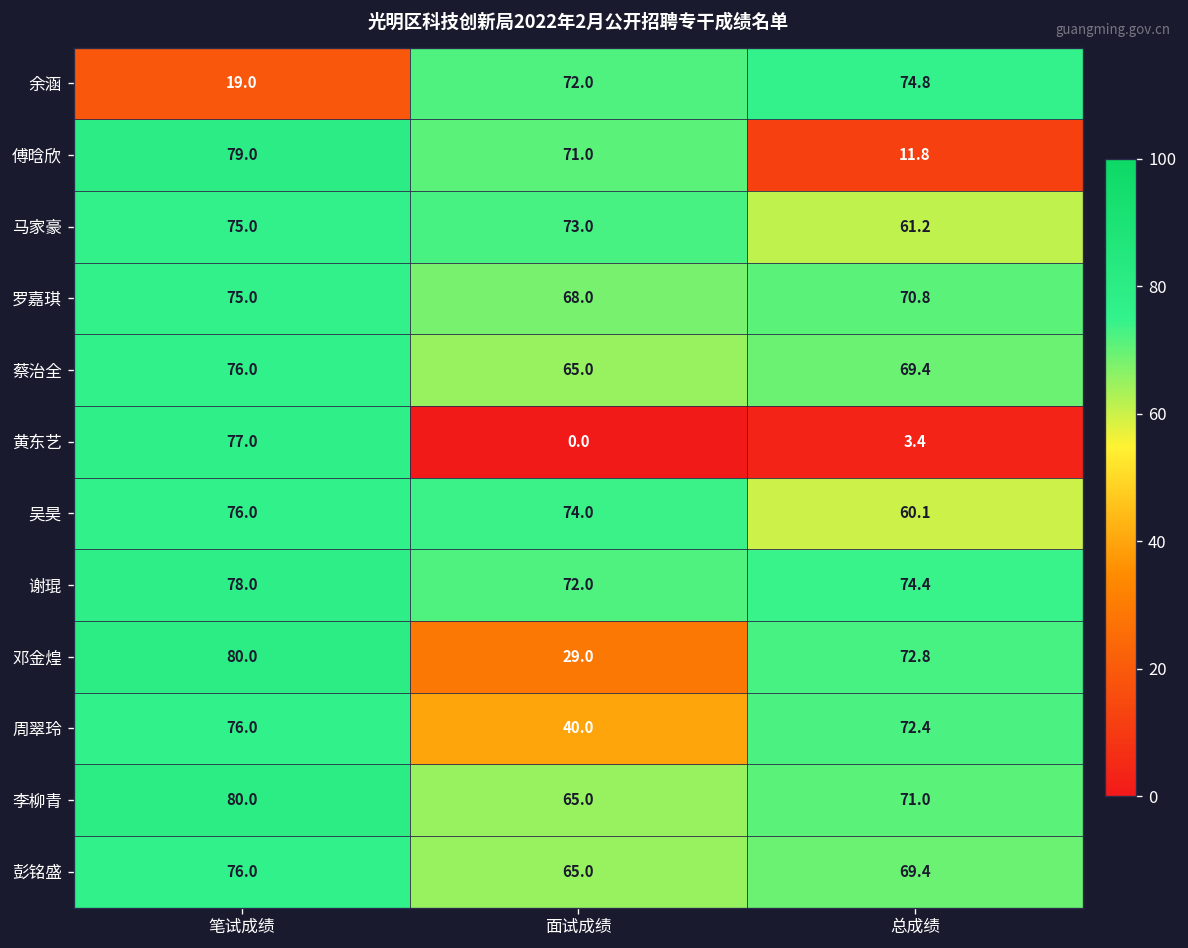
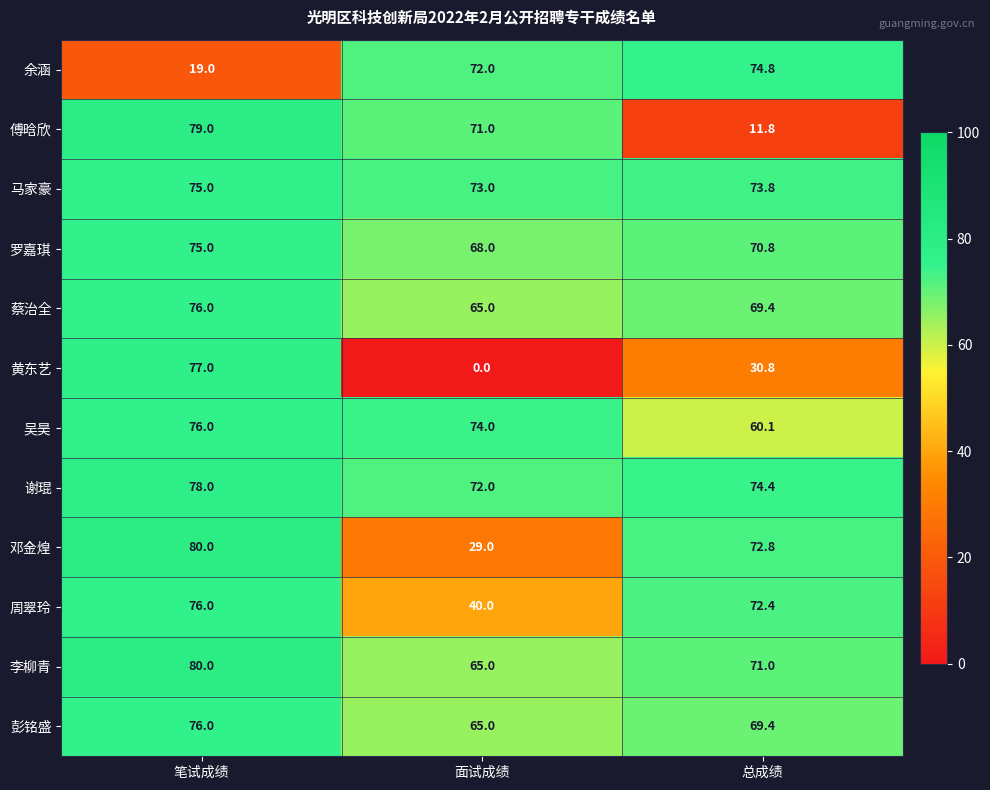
马家豪, 总成绩: 61.2 -> 73.8
黄东艺, 总成绩: 3.4 -> 30.8
